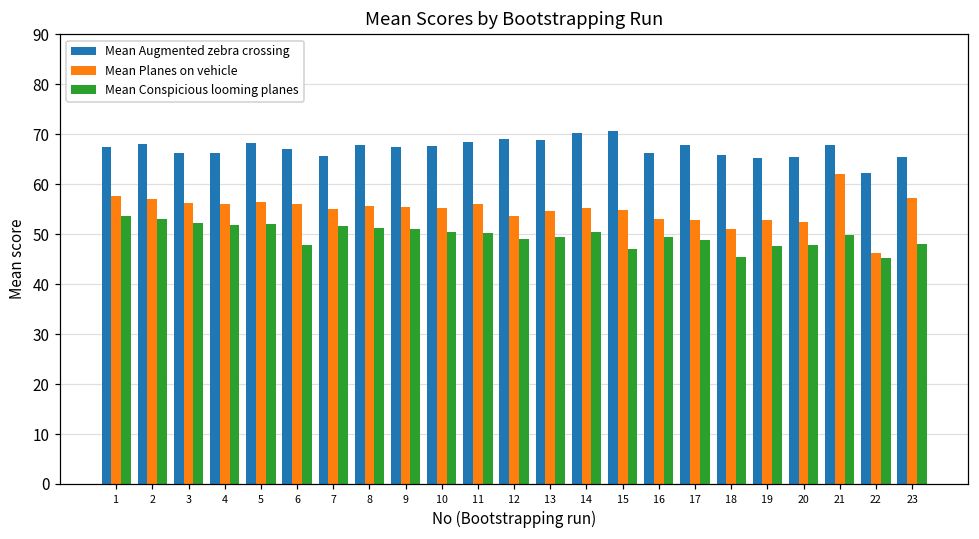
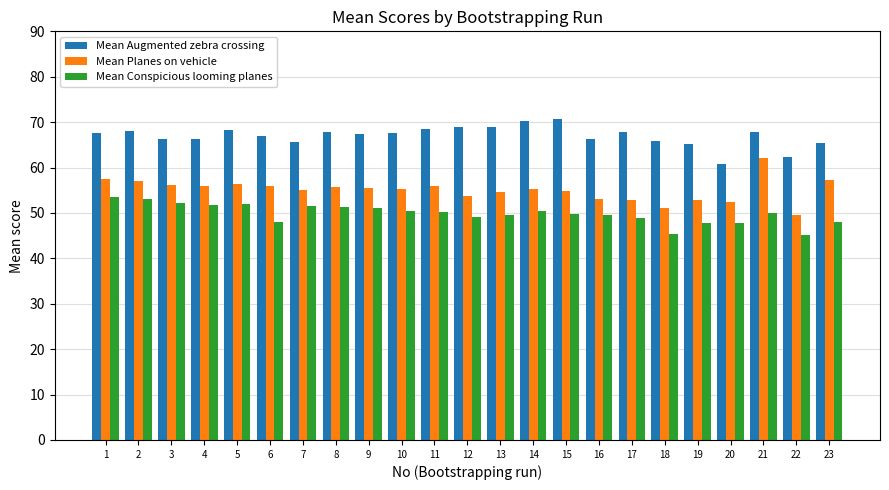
Mean Conspicious looming planes, 15: 47 -> 50
Mean Augmented zebra crossing, 20: 66 -> 61
Mean Planes on vehicle, 22: 46 -> 49
